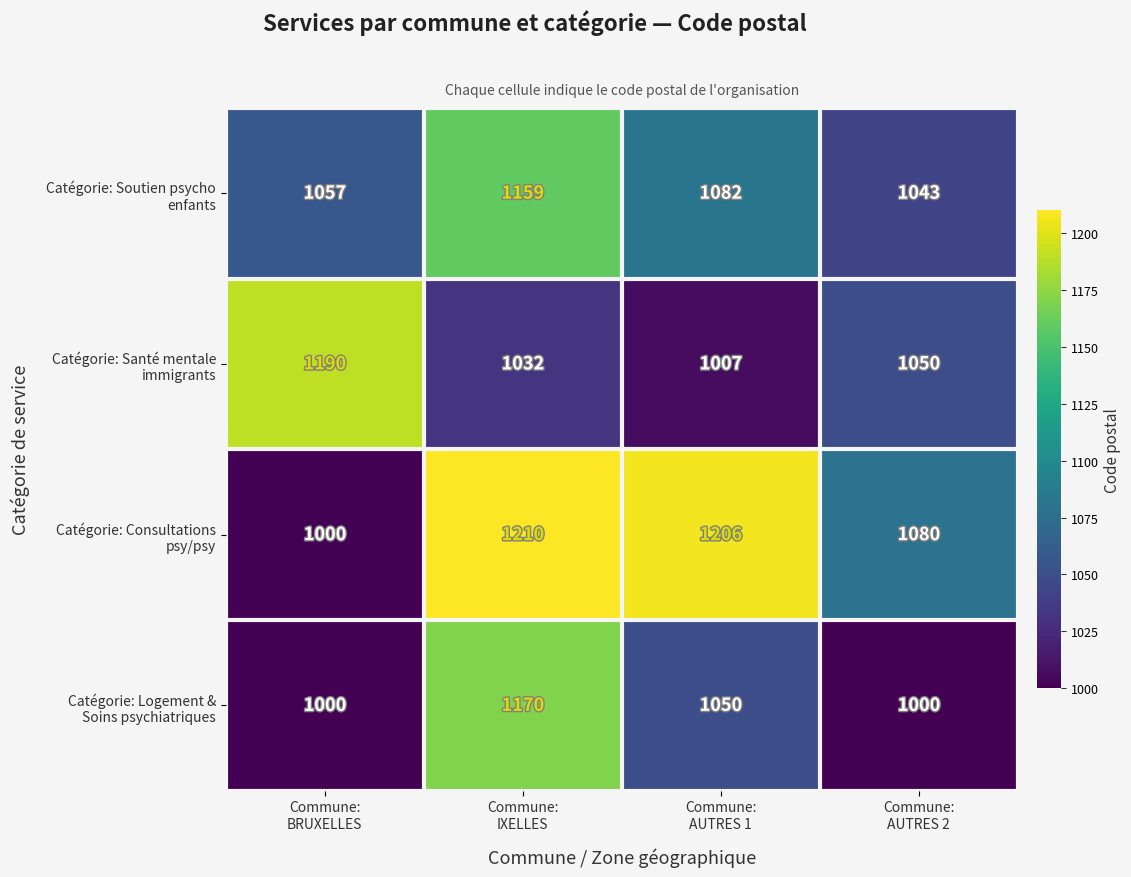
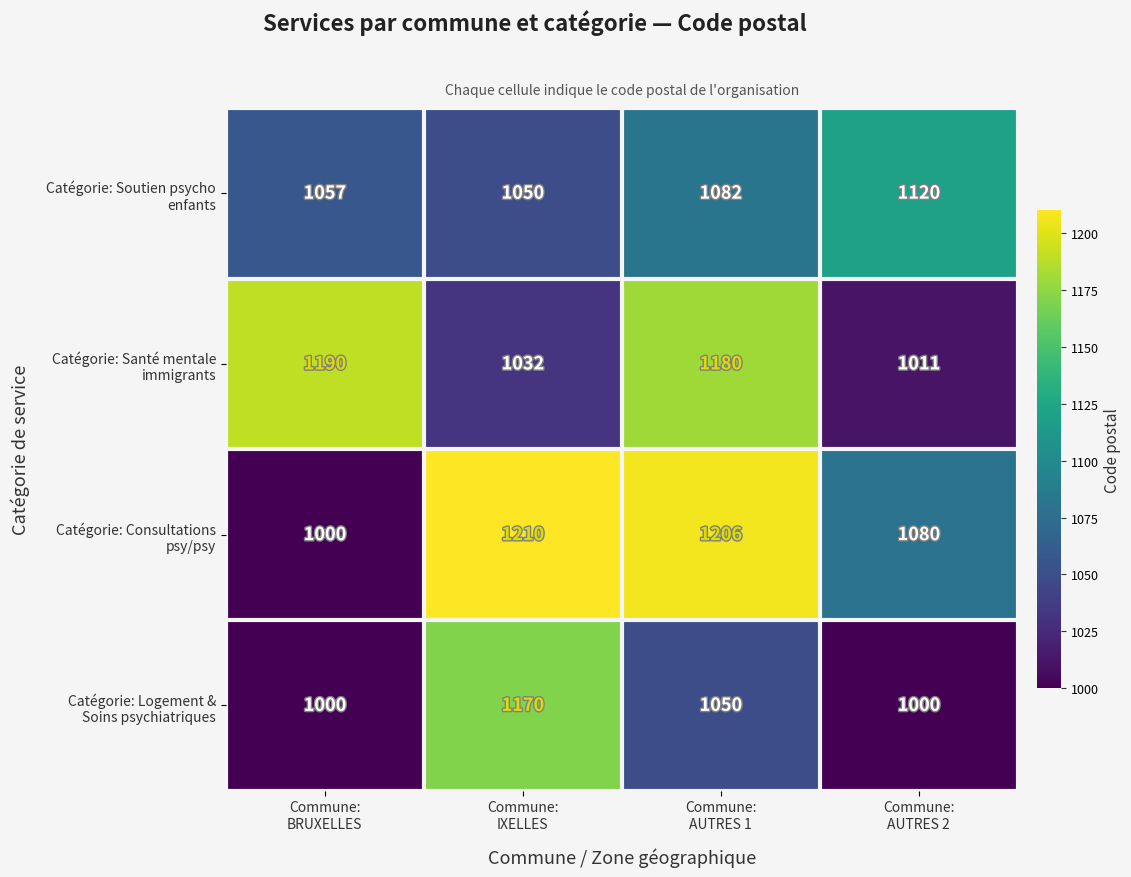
Catégorie: Soutien psycho enfants, Commune: IXELLES: 1159 -> 1050
Catégorie: Soutien psycho enfants, Commune: AUTRES 2: 1043 -> 1120
Catégorie: Santé mentale immigrants, Commune: AUTRES 1: 1007 -> 1180
Catégorie: Santé mentale immigrants, Commune: AUTRES 2: 1050 -> 1011
